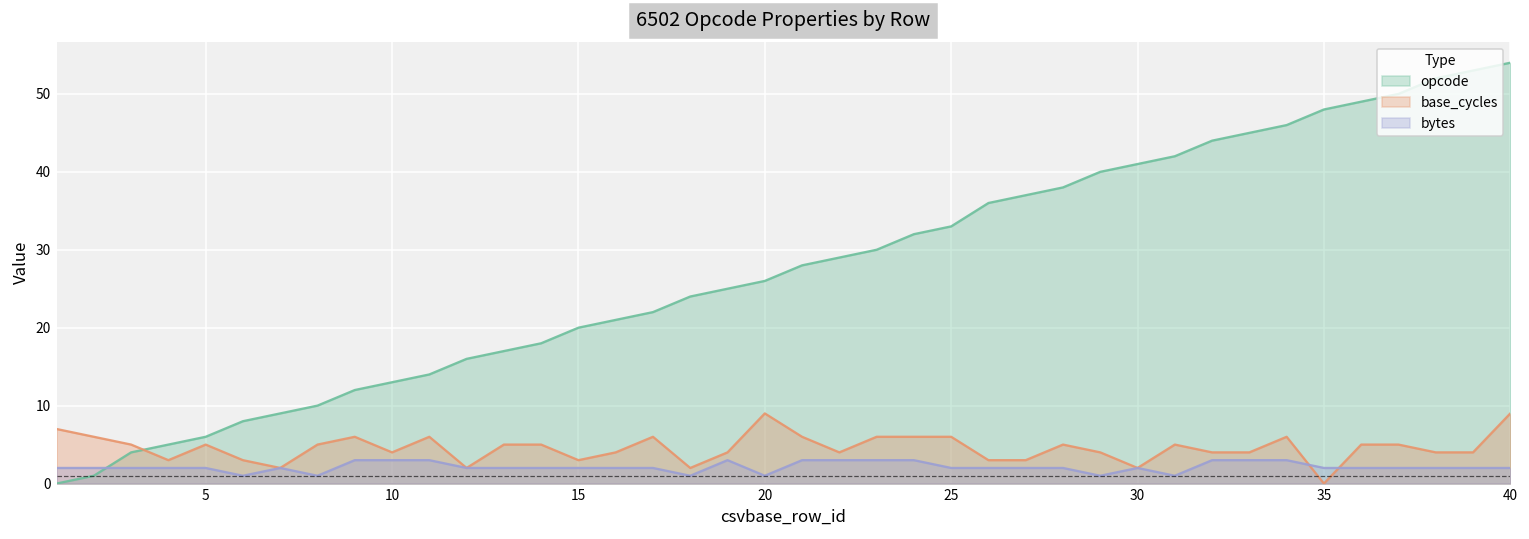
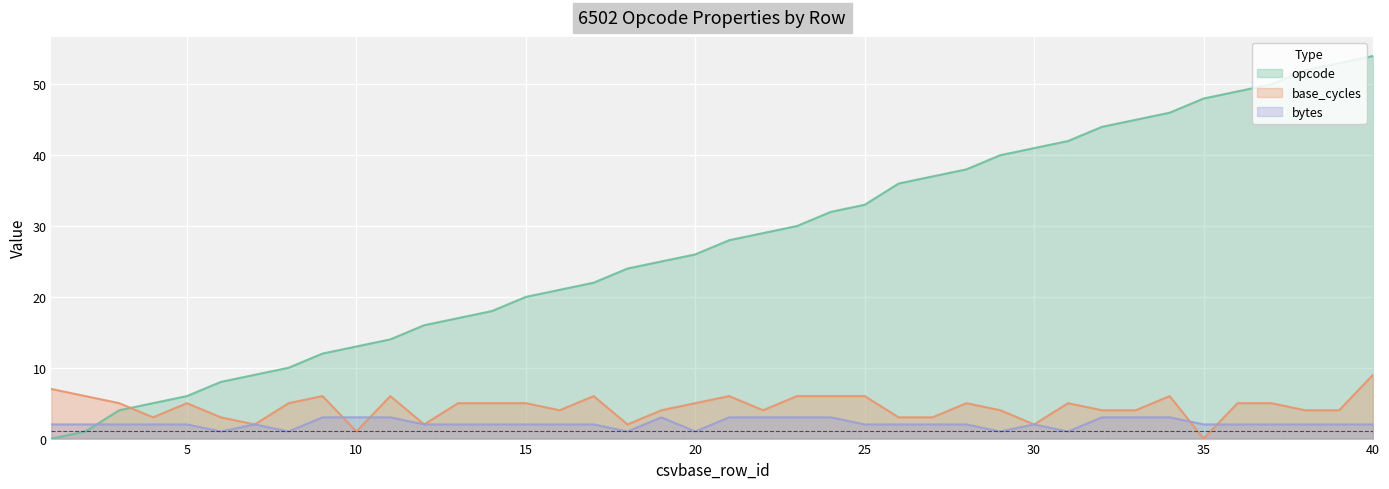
base_cycles, 10: 4 -> 1
base_cycles, 15: 3 -> 5
base_cycles, 20: 9 -> 5
